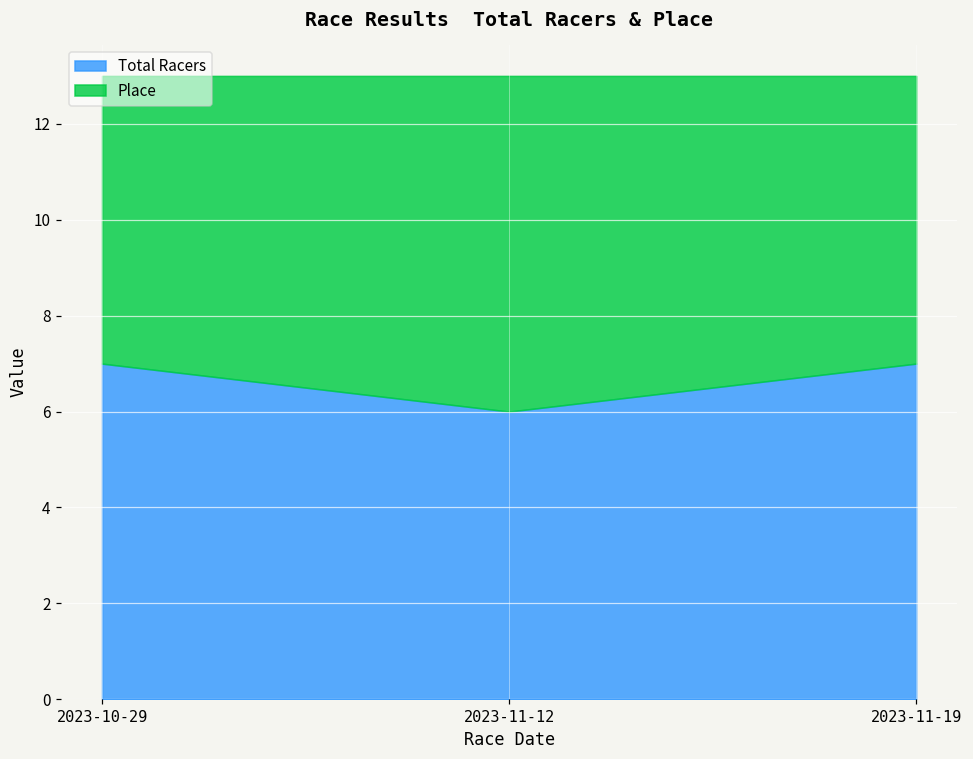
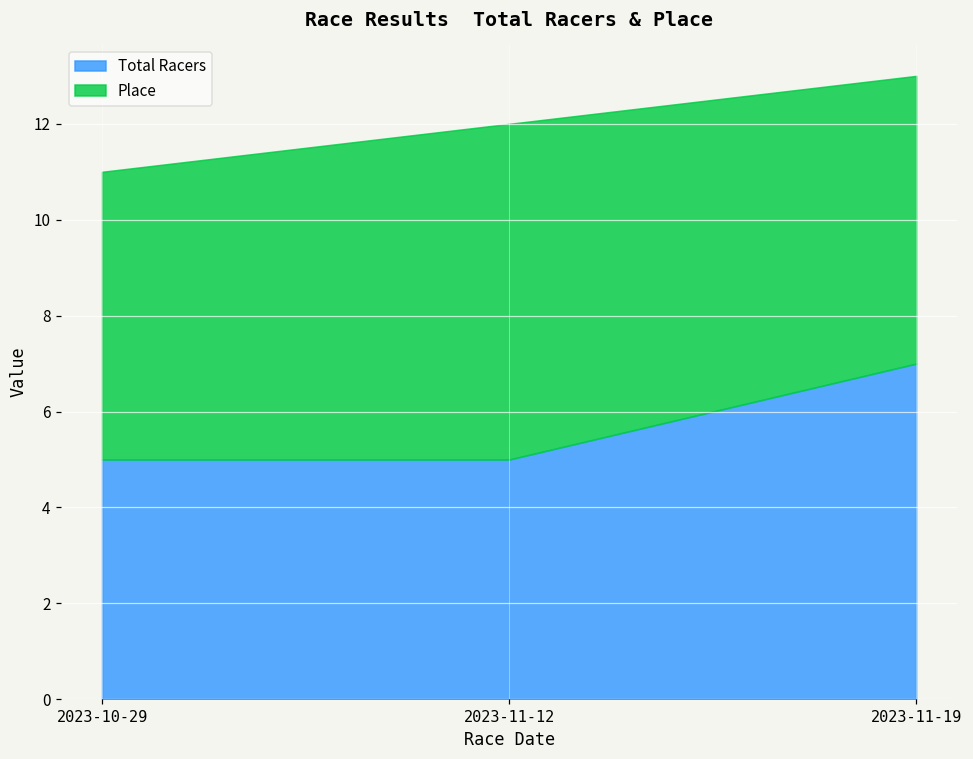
Total Racers, 2023-10-29: 7 -> 5
Total Racers, 2023-11-12: 6 -> 5
